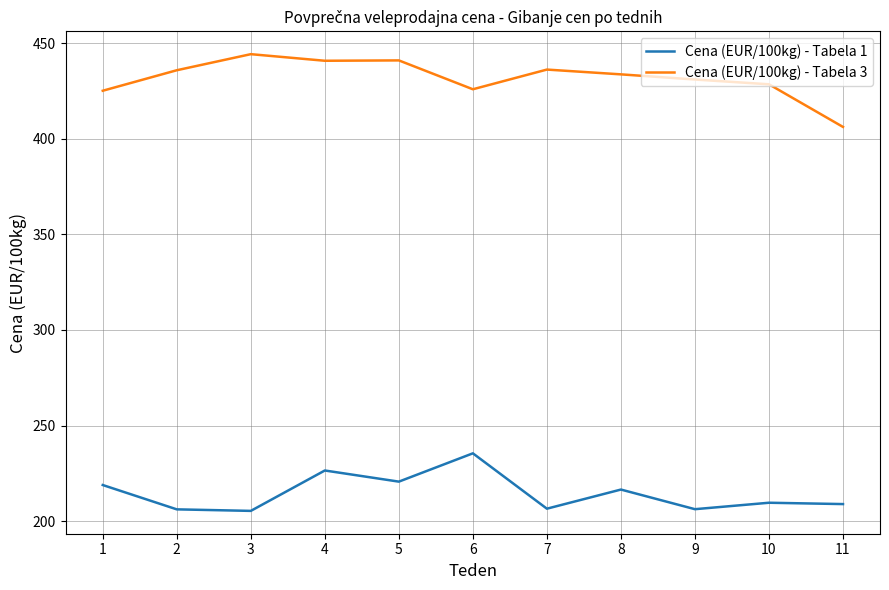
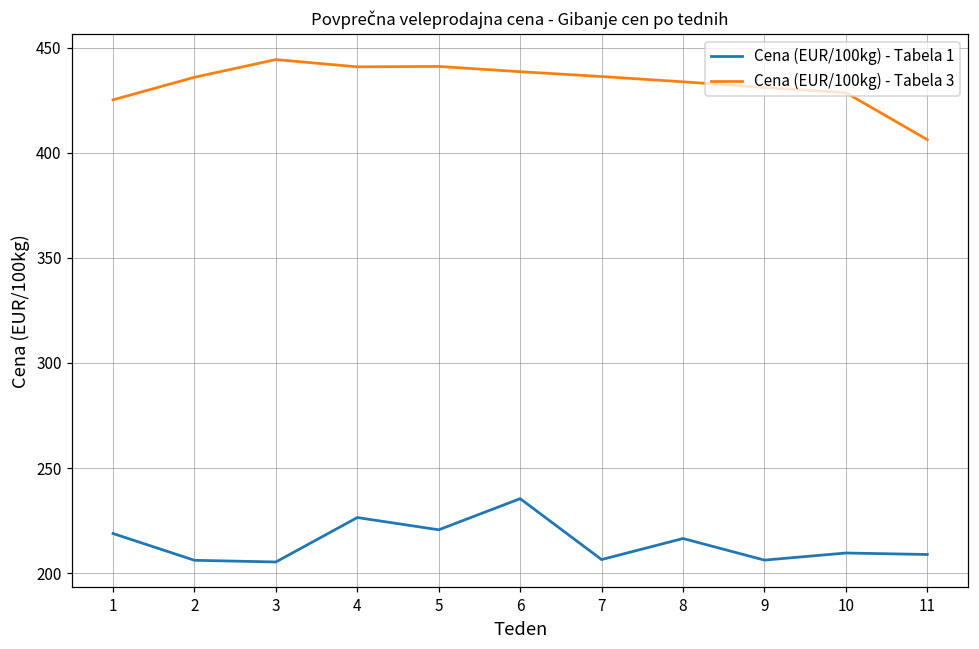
Cena (EUR/100kg) - Tabela 3, 6: 426 -> 439
